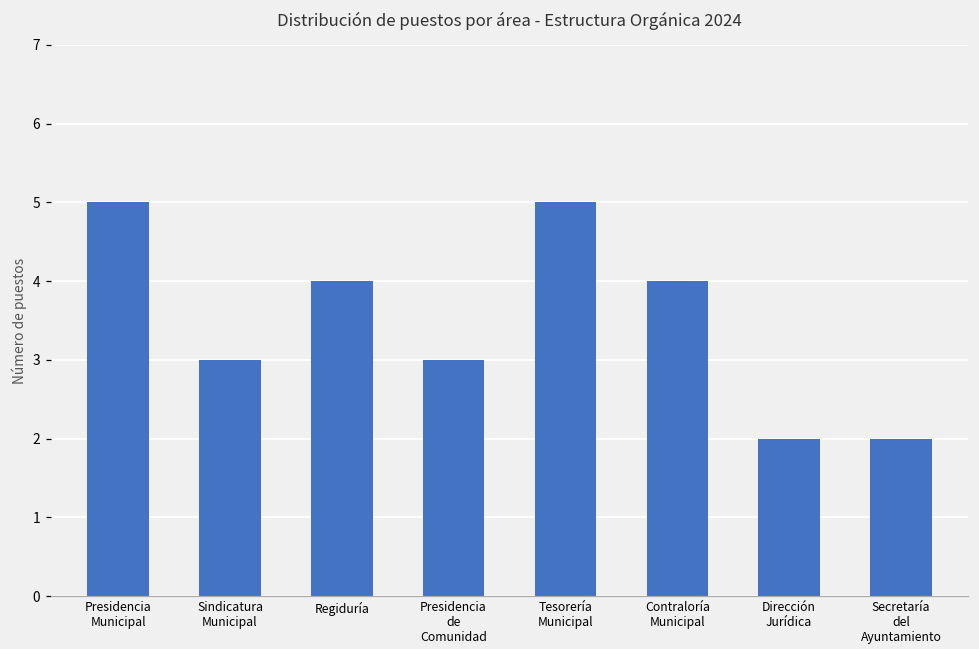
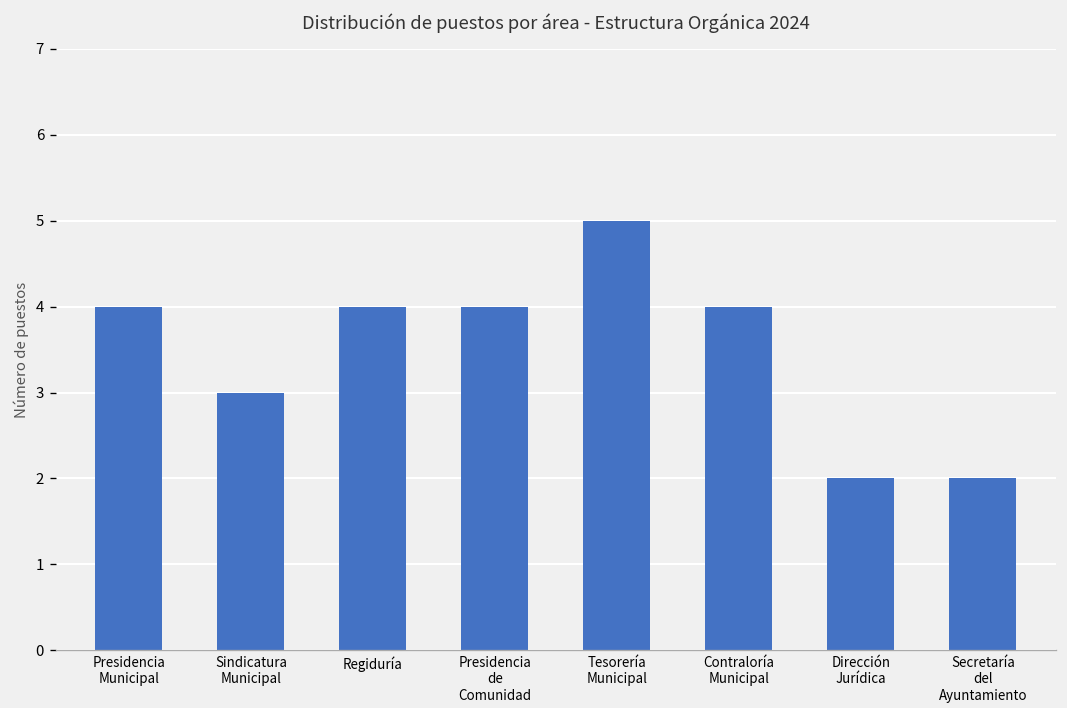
Presidencia Municipal: 5 -> 4
Presidencia de Comunidad: 3 -> 4
